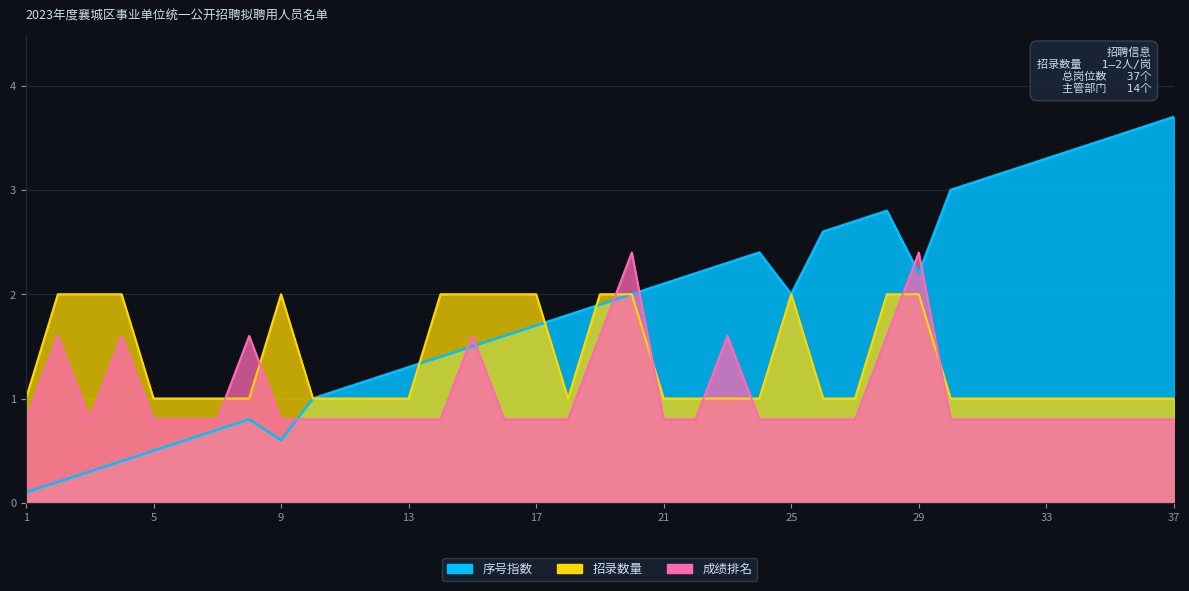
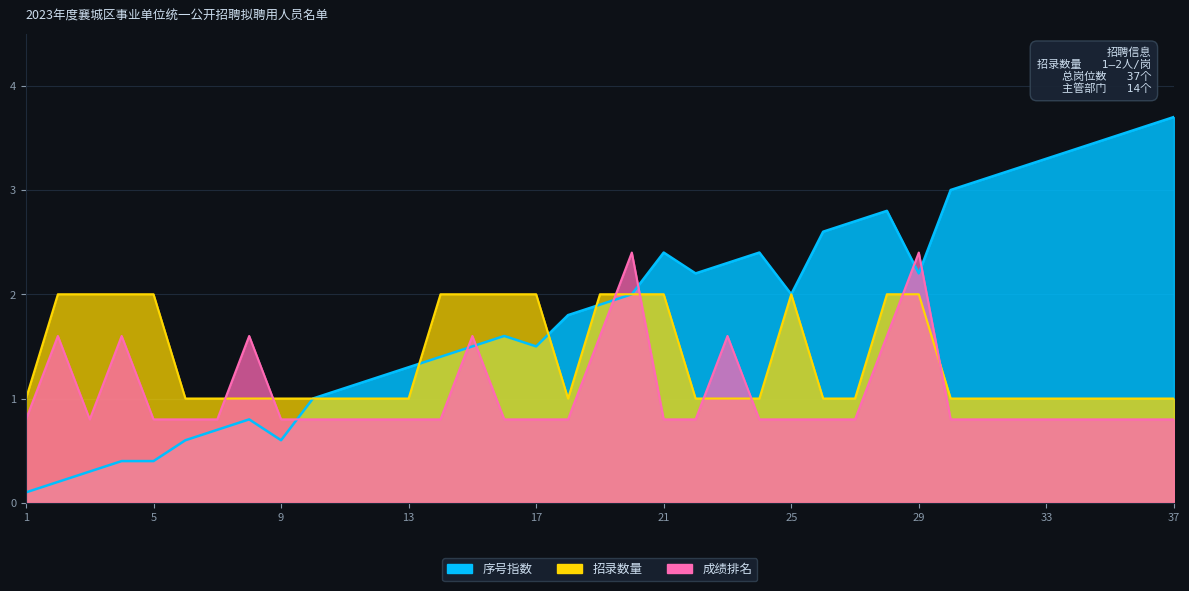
序号指数, 5: 0.50 -> 0.40
招录数量, 5: 1 -> 2
招录数量, 9: 2 -> 1
序号指数, 17: 1.70 -> 1.50
序号指数, 21: 2.10 -> 2.40
招录数量, 21: 1 -> 2
